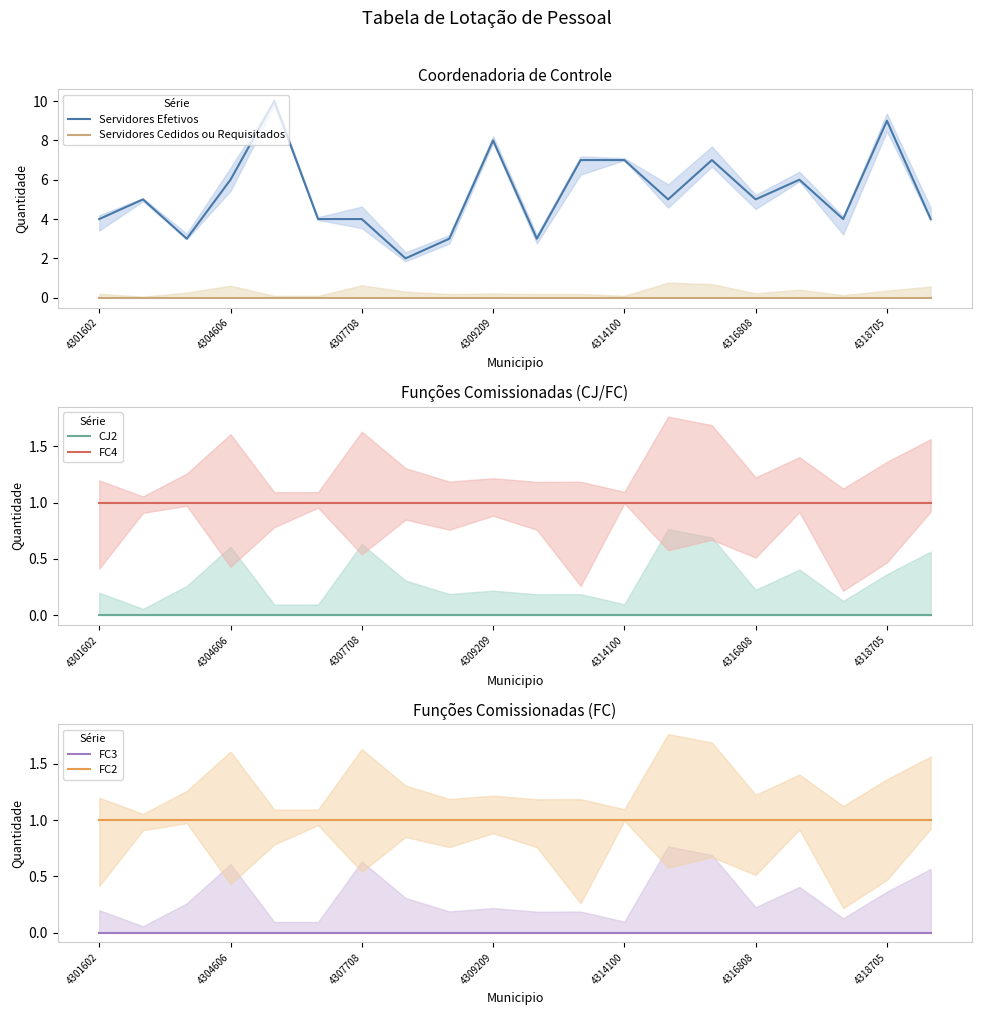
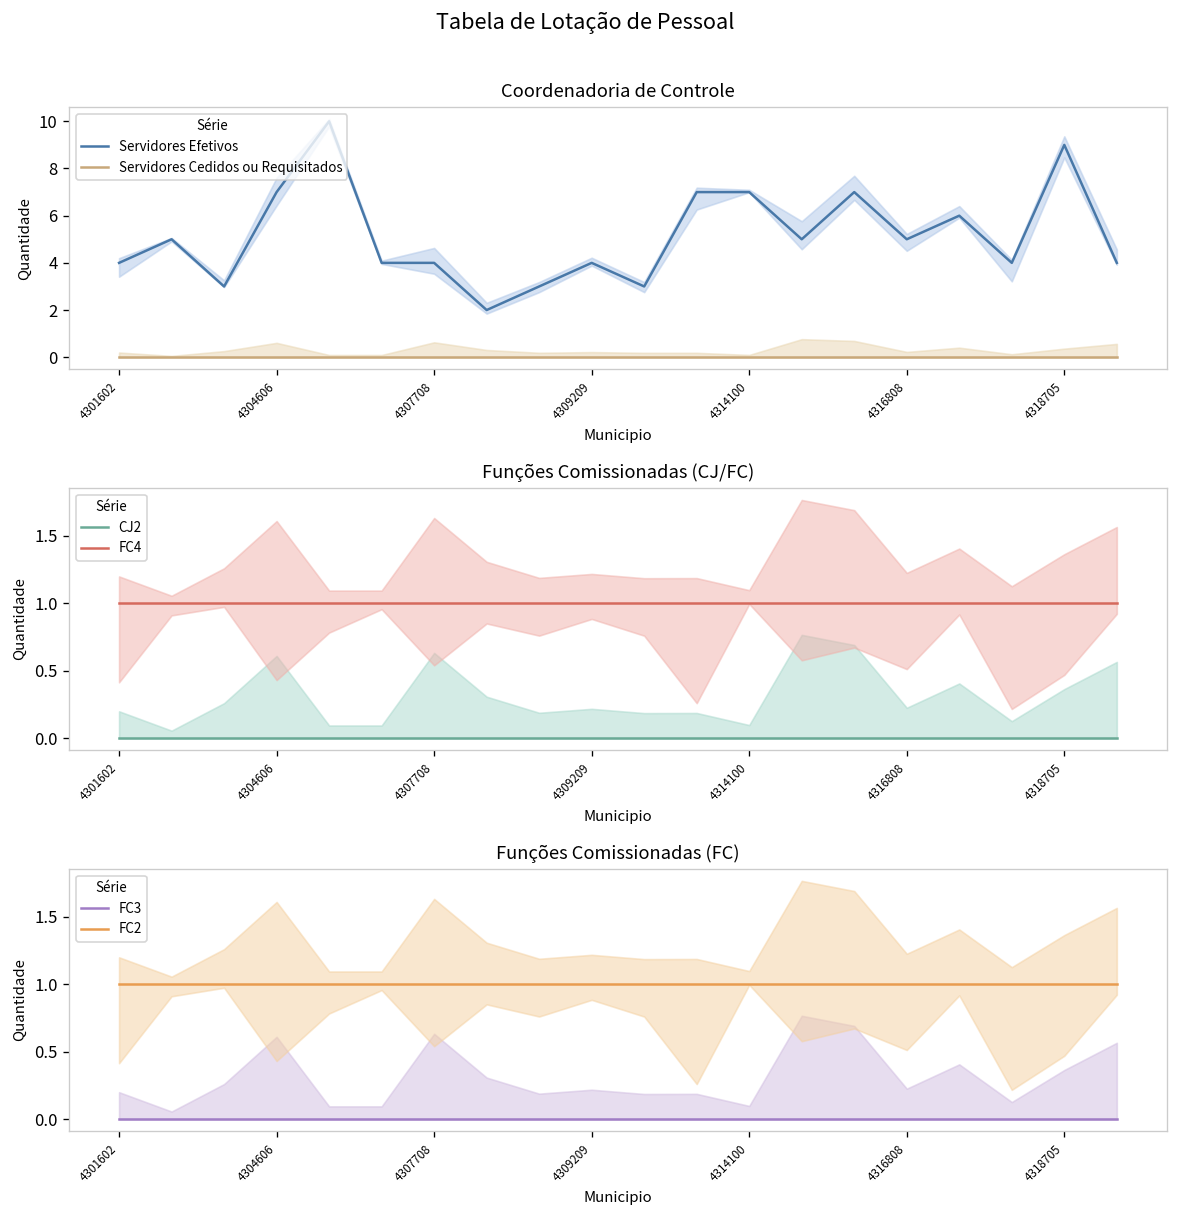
Coordenadoria de Controle, Servidores Efetivos, 4304606: 6 -> 7
Coordenadoria de Controle, Servidores Efetivos, 4309209: 8 -> 4
